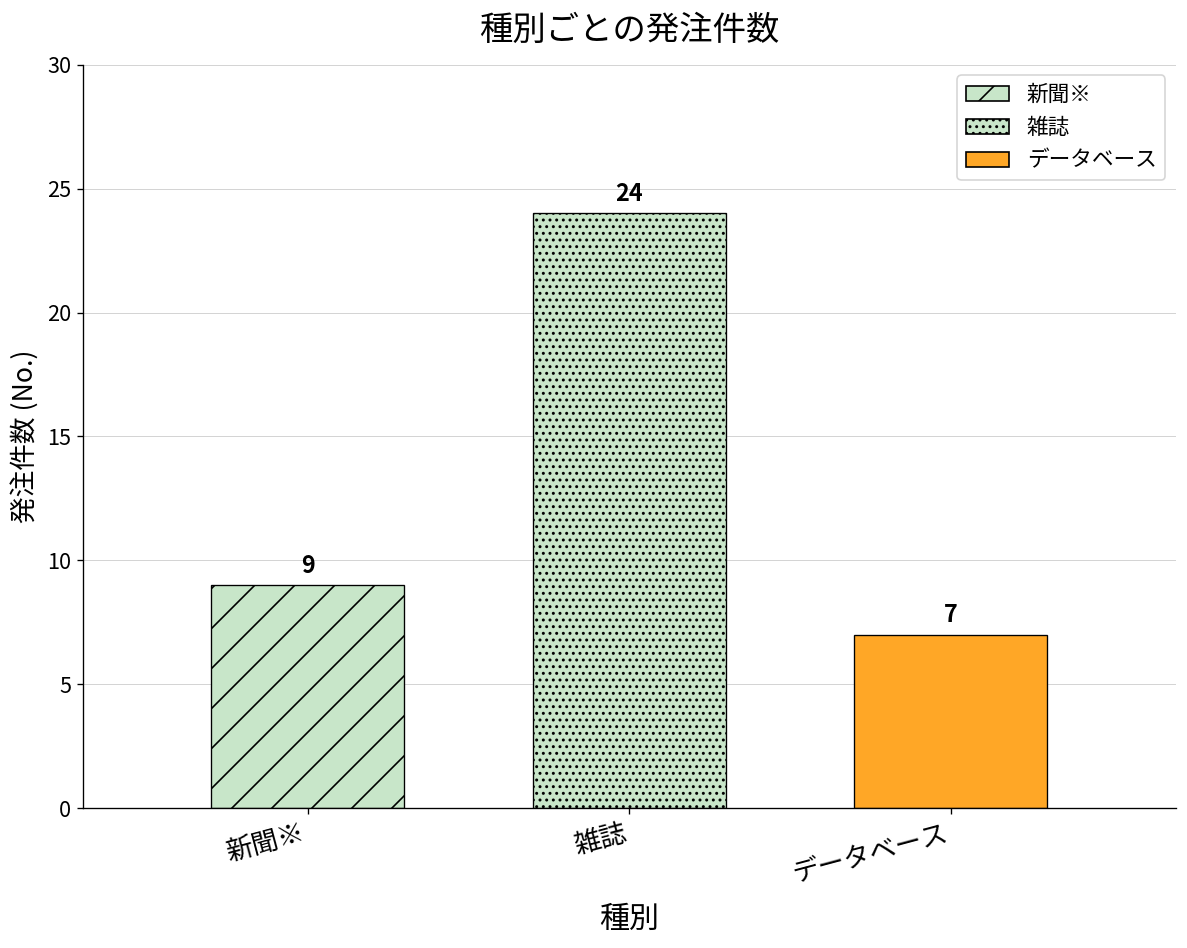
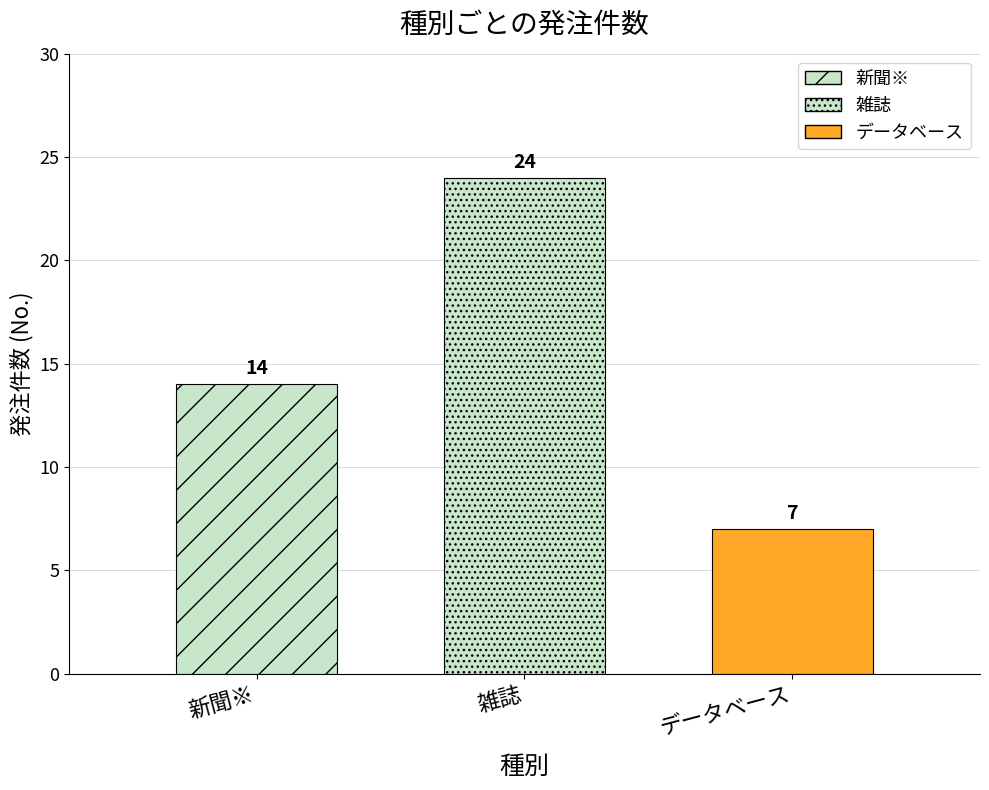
新聞※: 9 -> 14
